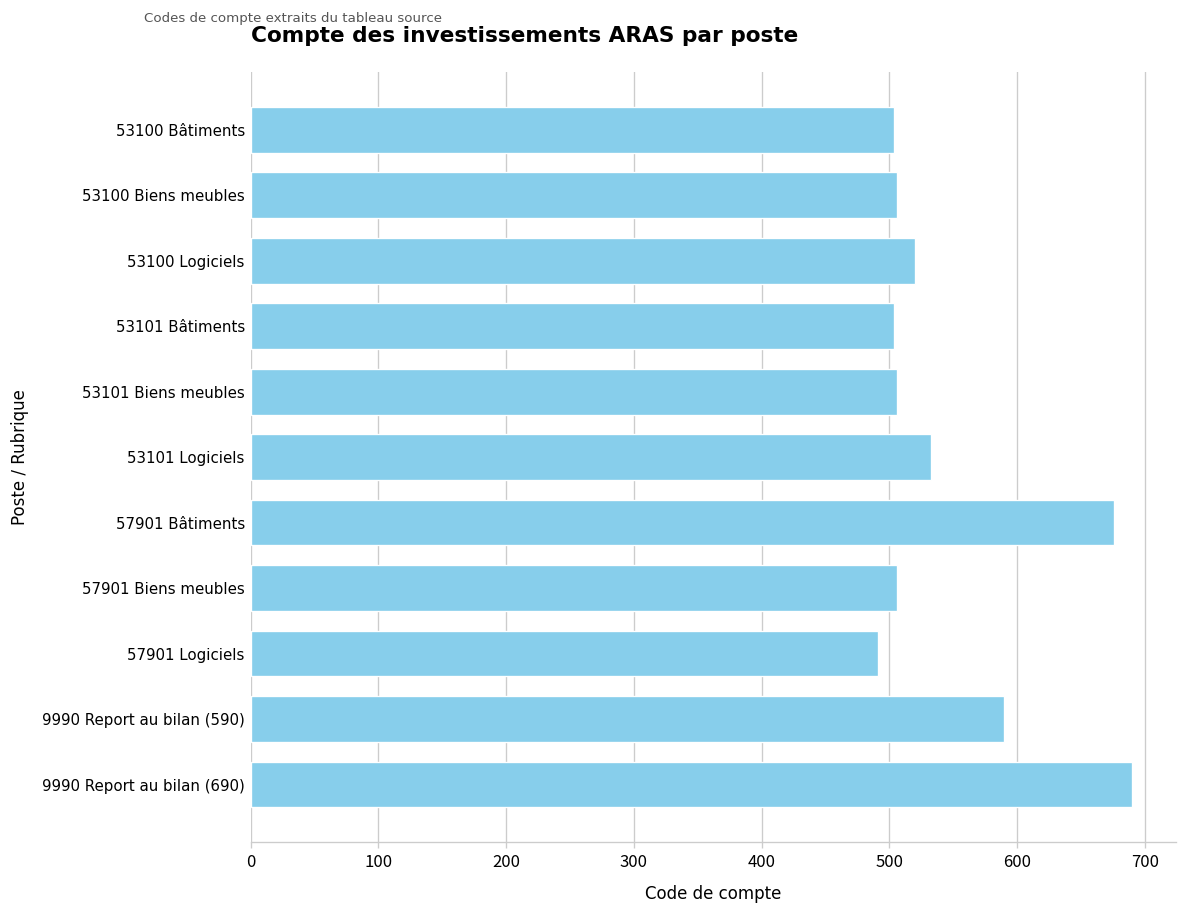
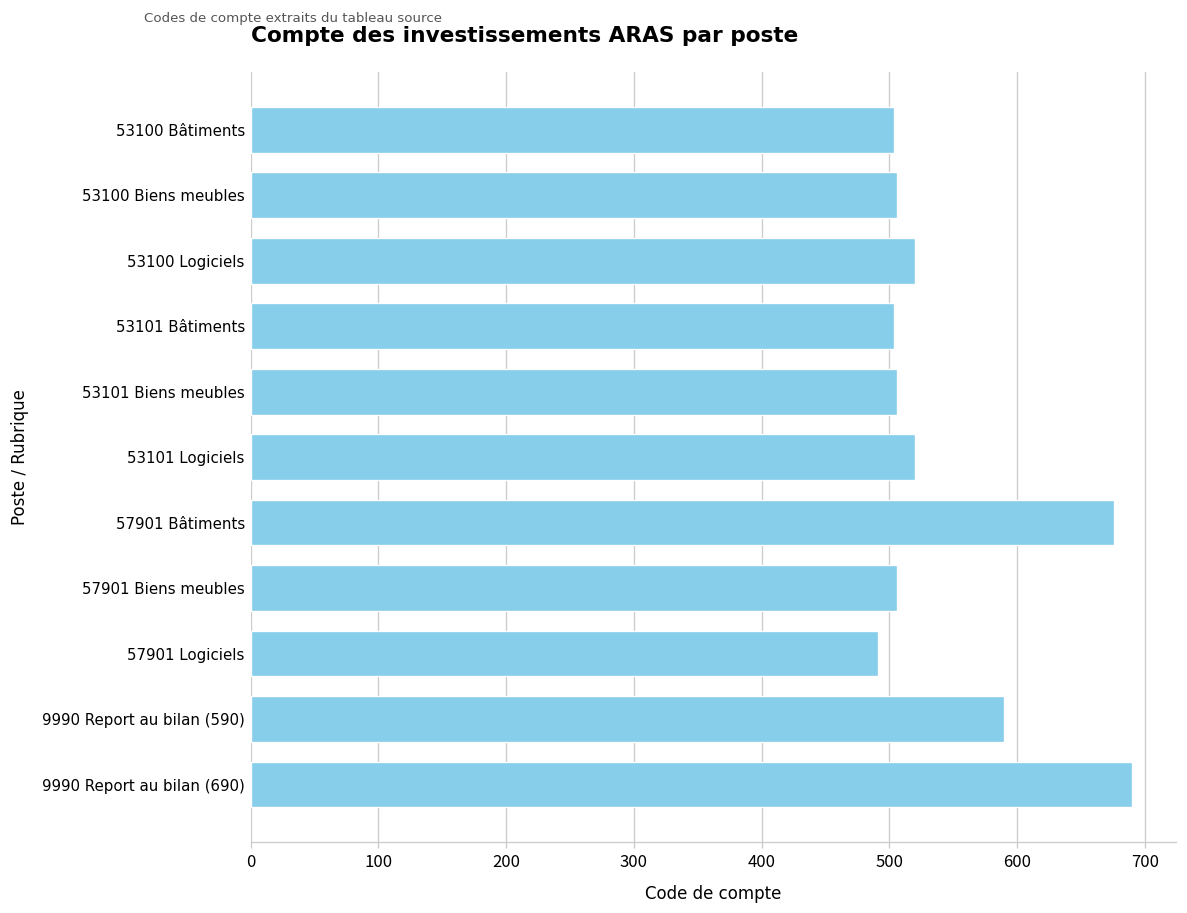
53101 Logiciels: 533 -> 520
